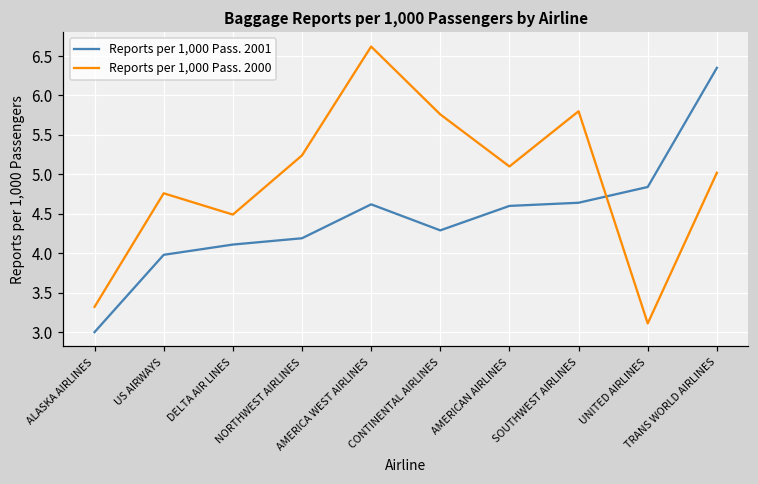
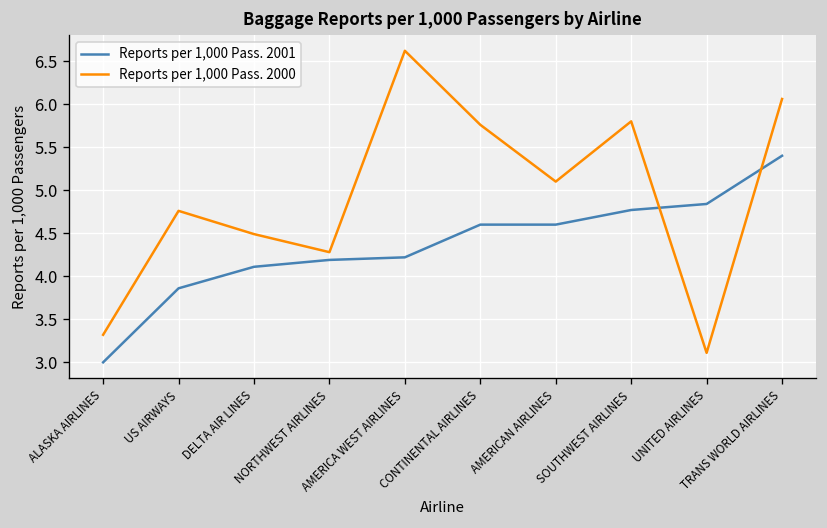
Reports per 1,000 Pass. 2001, US AIRWAYS: 4.0 -> 3.9
Reports per 1,000 Pass. 2000, NORTHWEST AIRLINES: 5.2 -> 4.3
Reports per 1,000 Pass. 2001, AMERICA WEST AIRLINES: 4.6 -> 4.2
Reports per 1,000 Pass. 2001, CONTINENTAL AIRLINES: 4.3 -> 4.6
Reports per 1,000 Pass. 2001, SOUTHWEST AIRLINES: 4.6 -> 4.8
Reports per 1,000 Pass. 2001, TRANS WORLD AIRLINES: 6.4 -> 5.4
Reports per 1,000 Pass. 2000, TRANS WORLD AIRLINES: 5.0 -> 6.1
